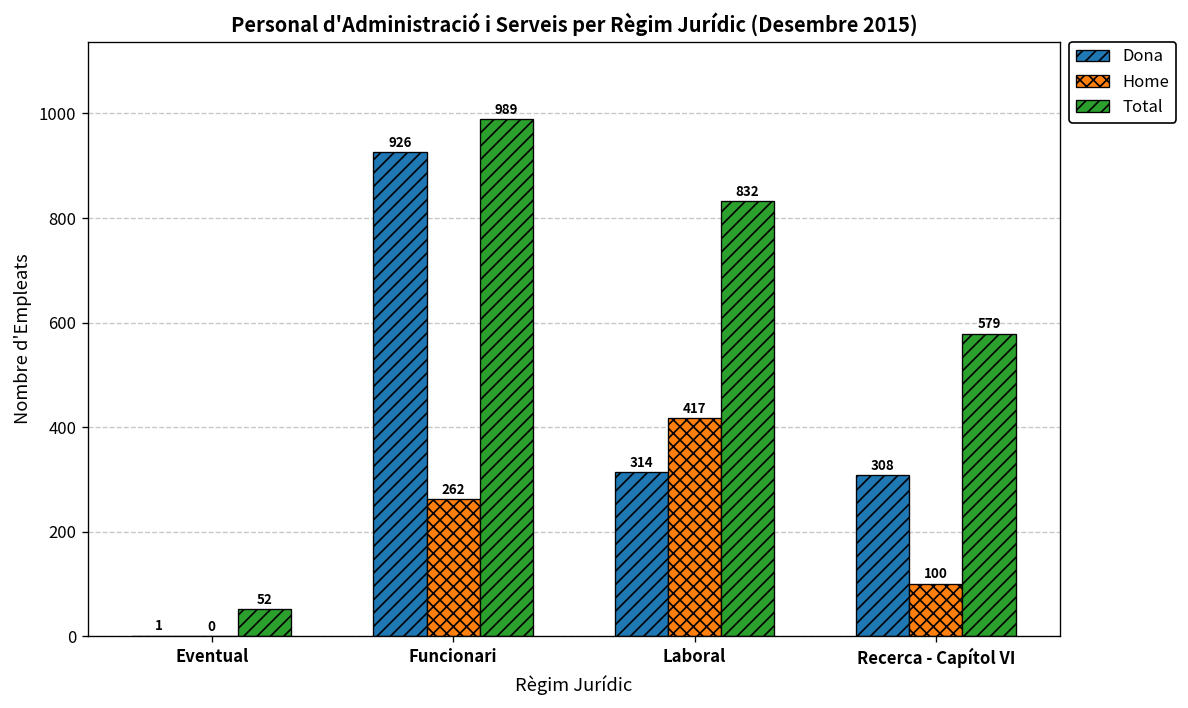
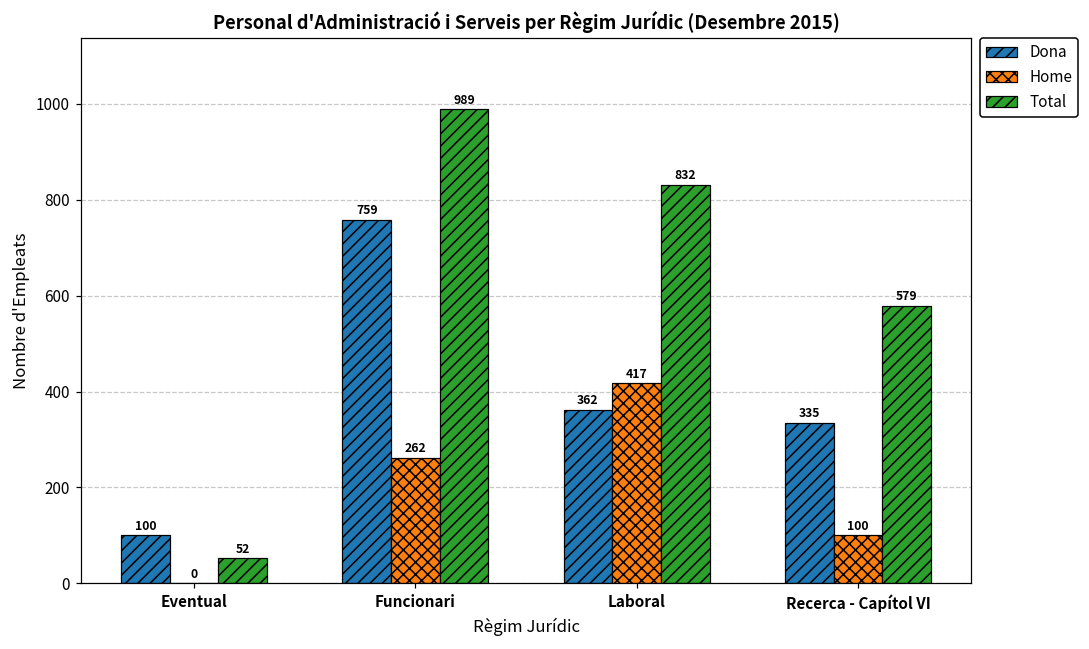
Dona, Eventual: 1 -> 100
Dona, Funcionari: 926 -> 759
Dona, Laboral: 314 -> 362
Dona, Recerca - Capítol VI: 308 -> 335
